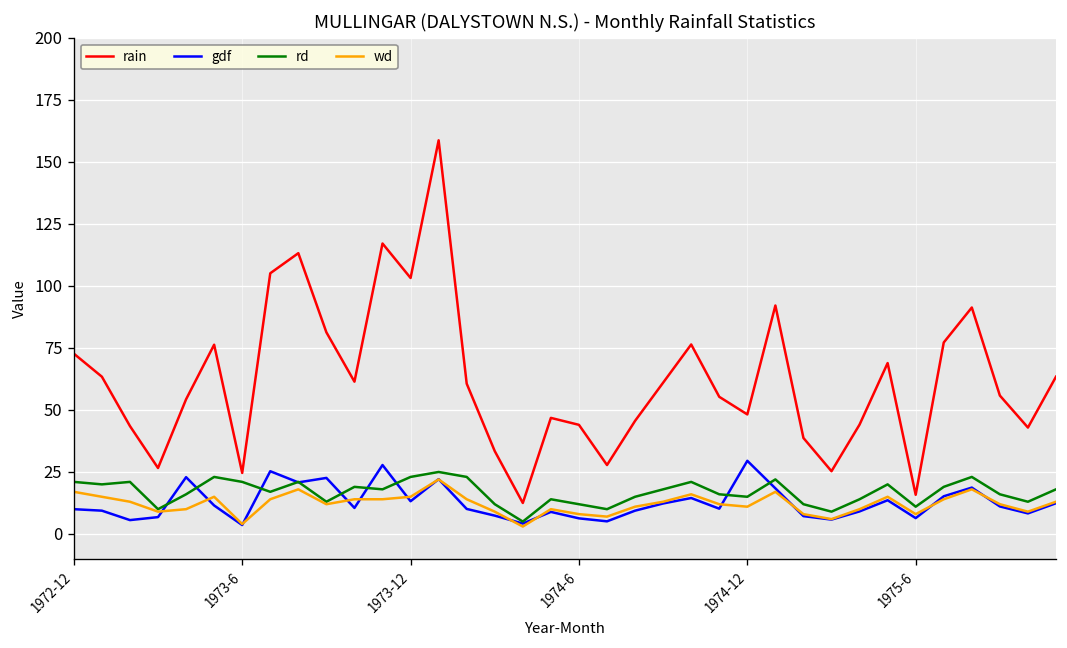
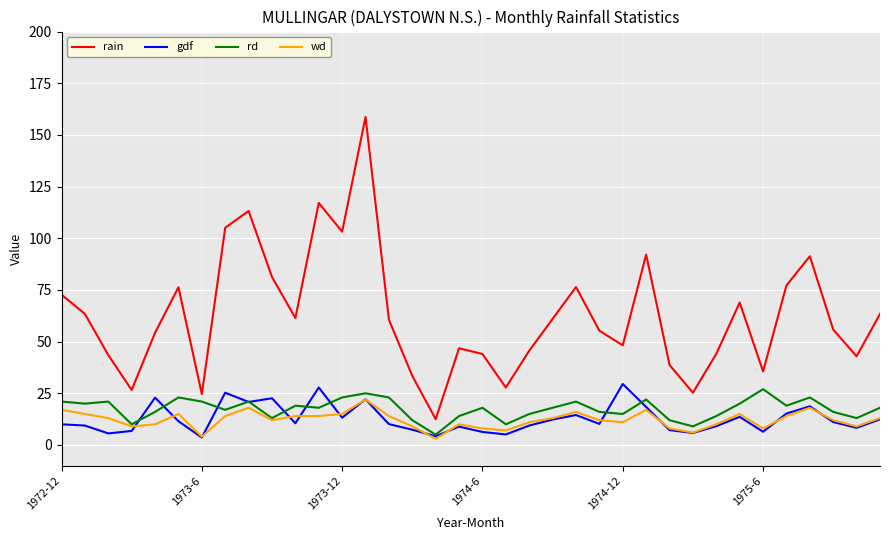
rd, 1974-6: 12 -> 18
rain, 1975-6: 16 -> 36
rd, 1975-6: 11 -> 27
